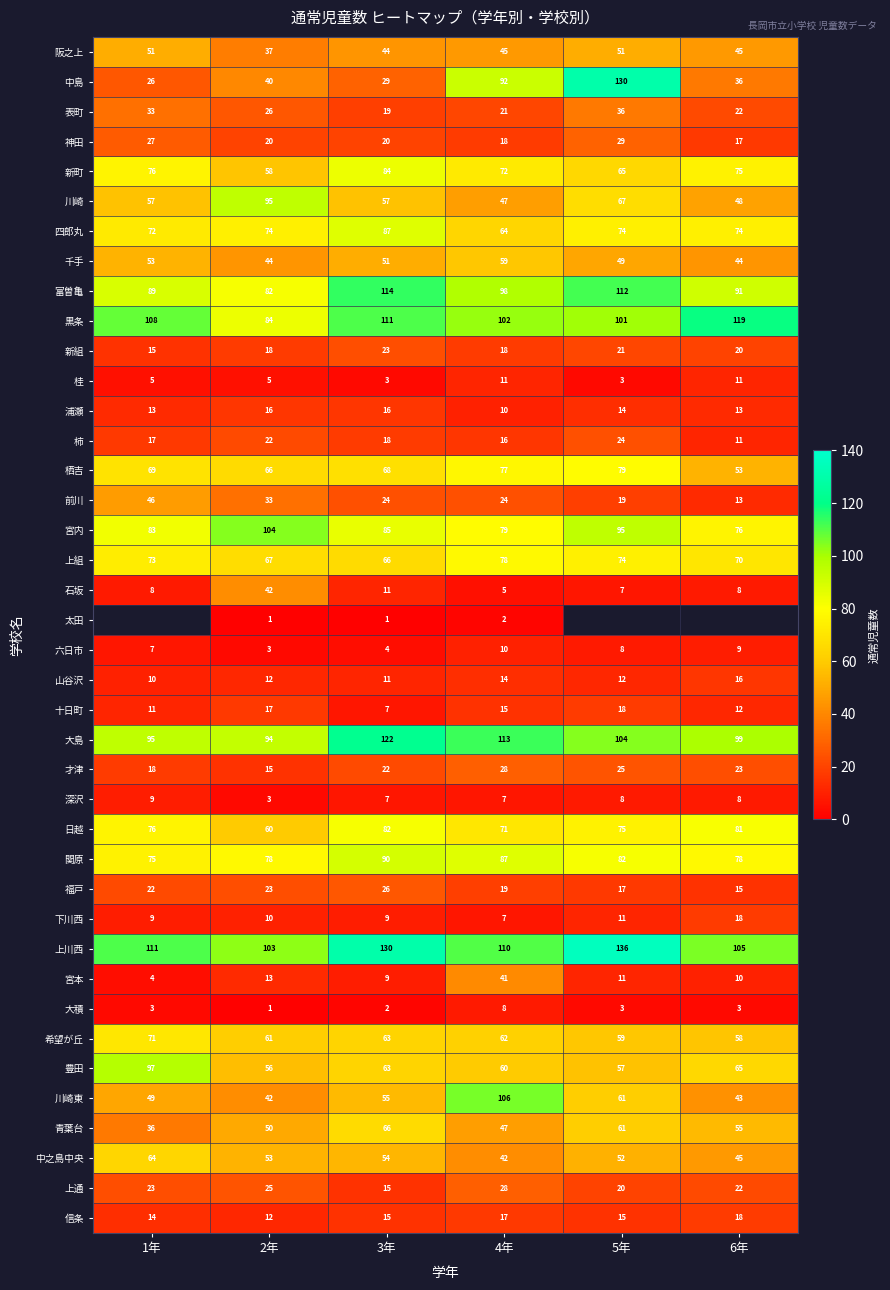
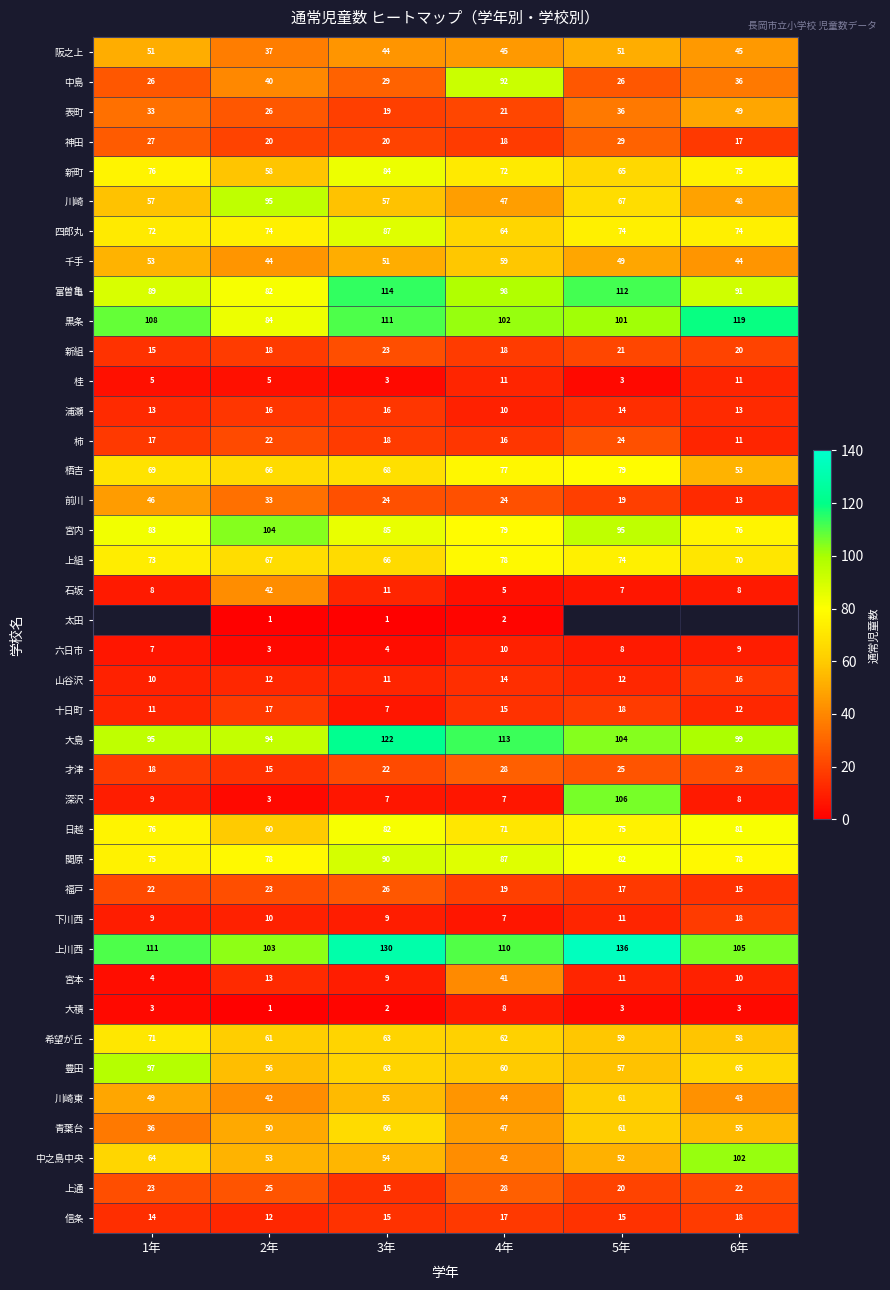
中島, 5年: 130 -> 26
表町, 6年: 22 -> 49
深沢, 5年: 8 -> 106
川崎東, 4年: 106 -> 44
中之島中央, 6年: 45 -> 102
